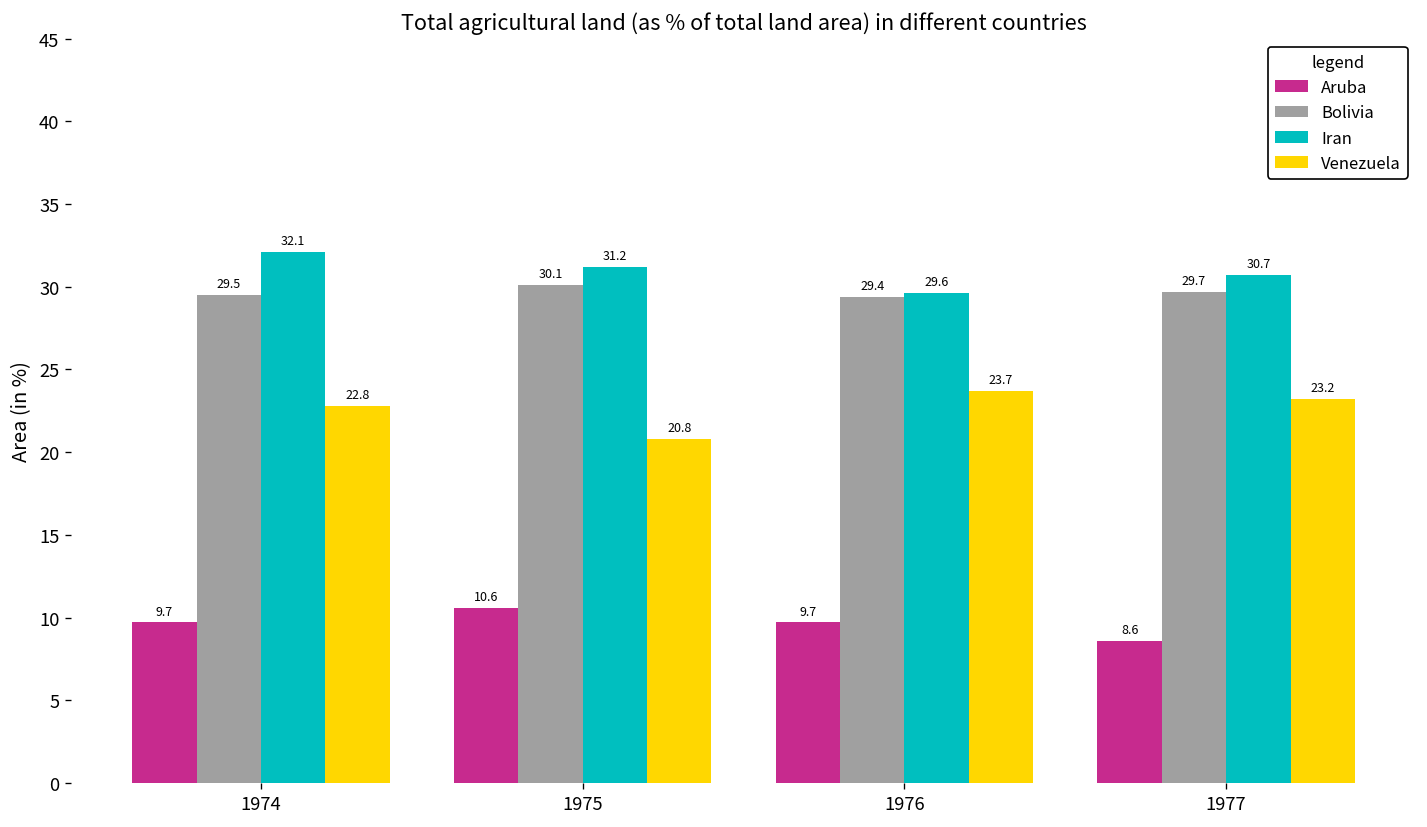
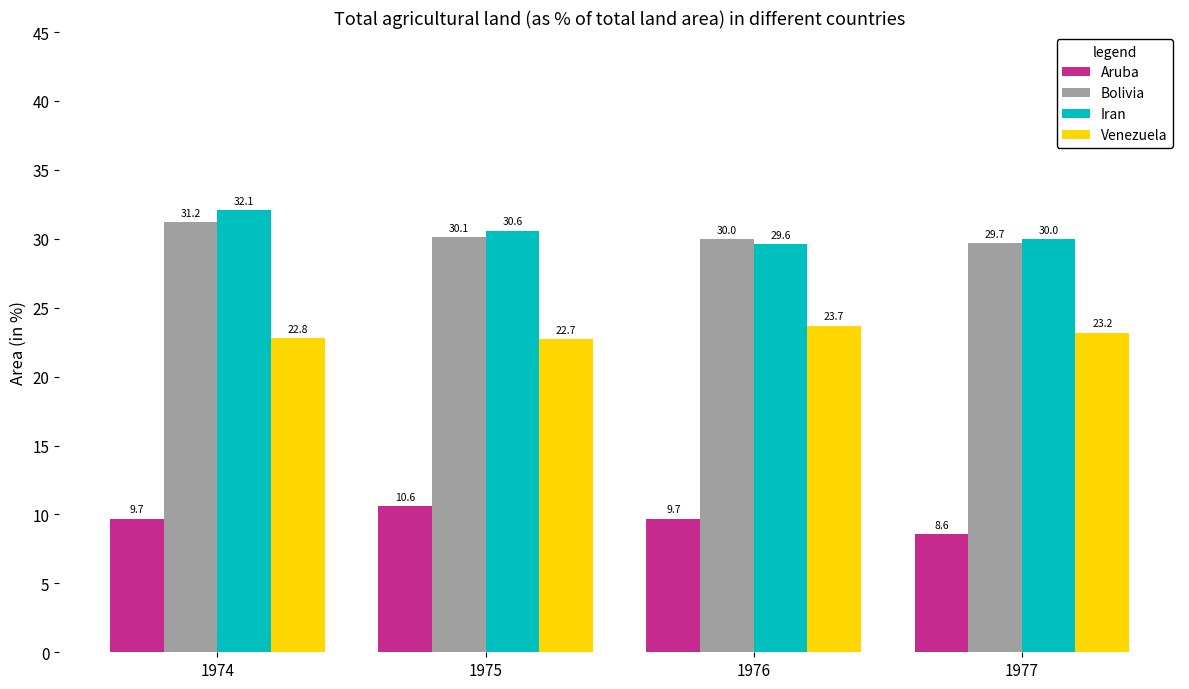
Bolivia, 1974: 29.5 -> 31.2
Iran, 1975: 31.2 -> 30.6
Venezuela, 1975: 20.8 -> 22.7
Bolivia, 1976: 29.4 -> 30.0
Iran, 1977: 30.7 -> 30.0
